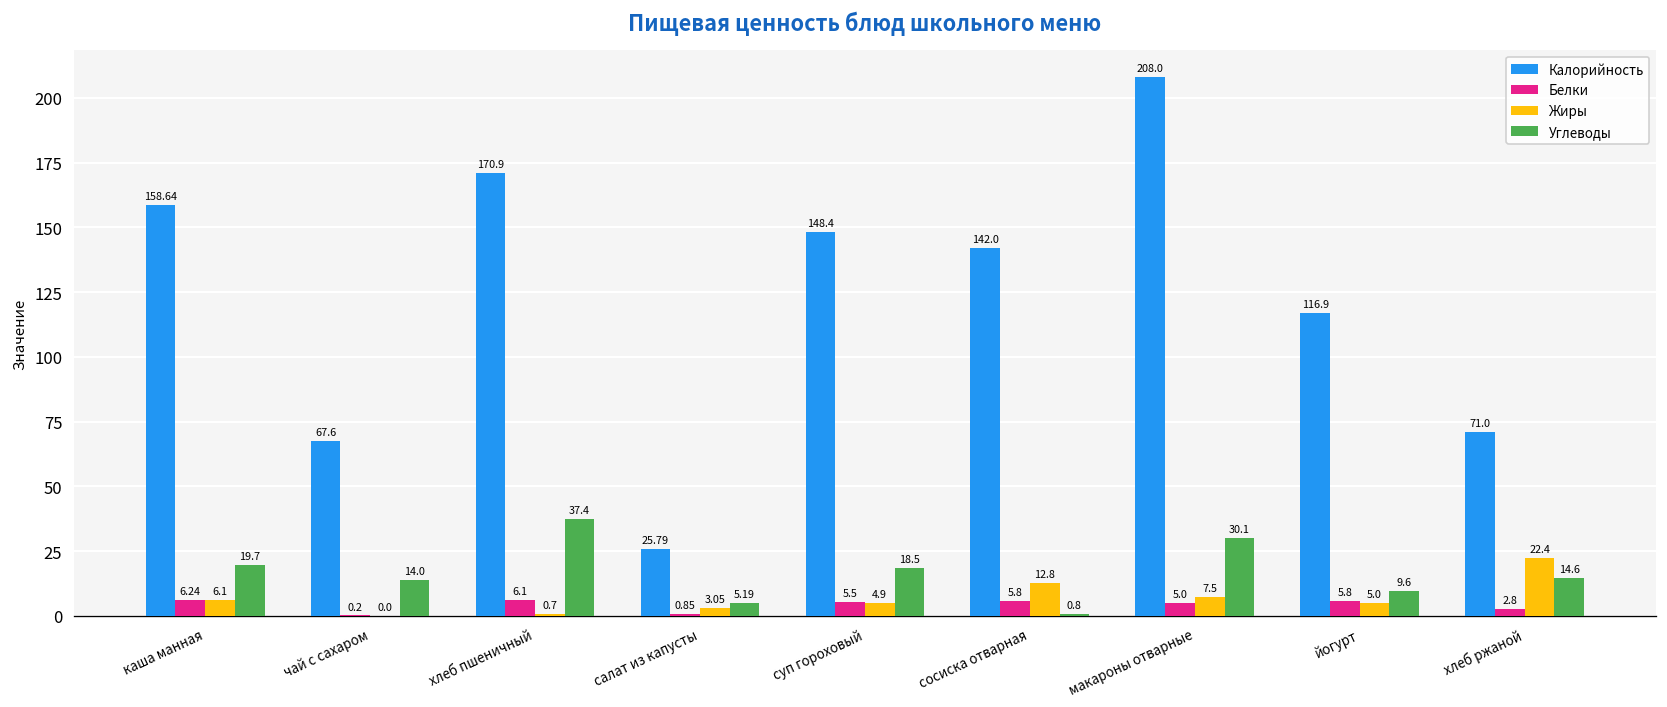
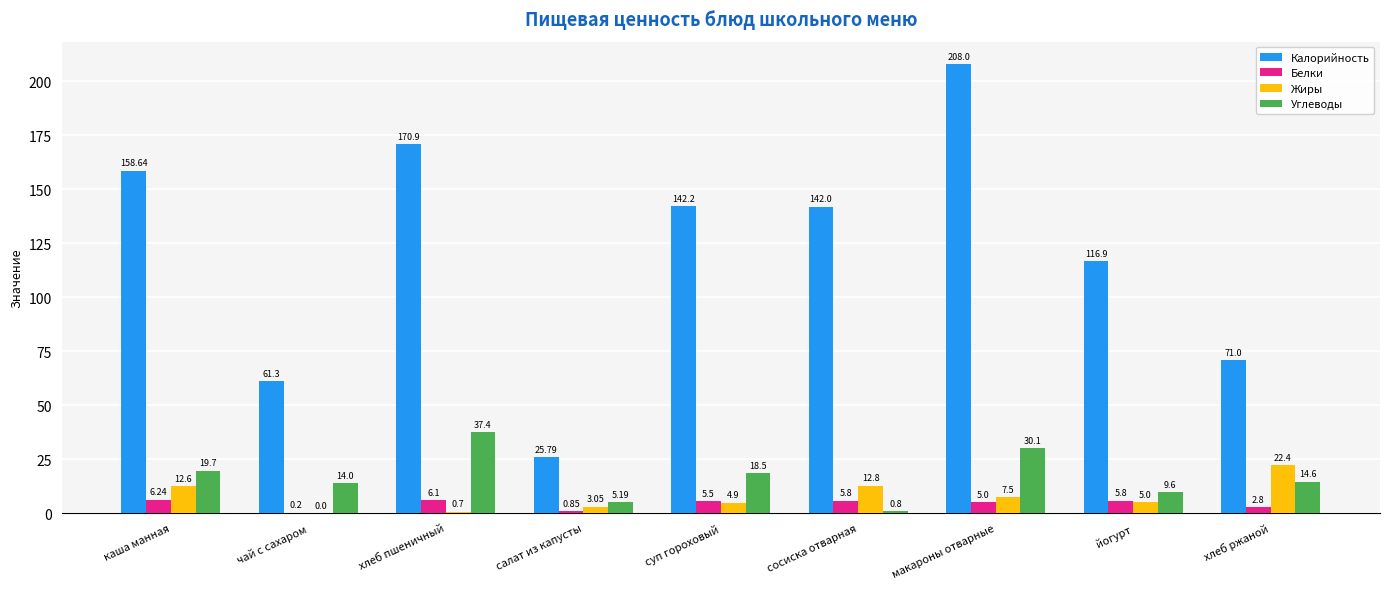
Жиры, каша манная: 6.1 -> 12.6
Калорийность, чай с сахаром: 67.6 -> 61.3
Калорийность, суп гороховый: 148.4 -> 142.2
